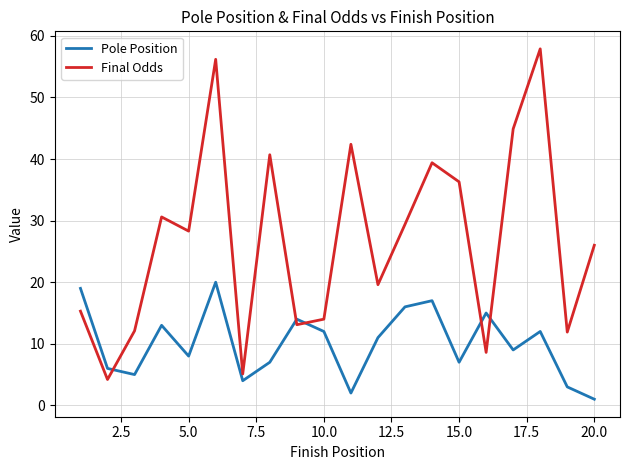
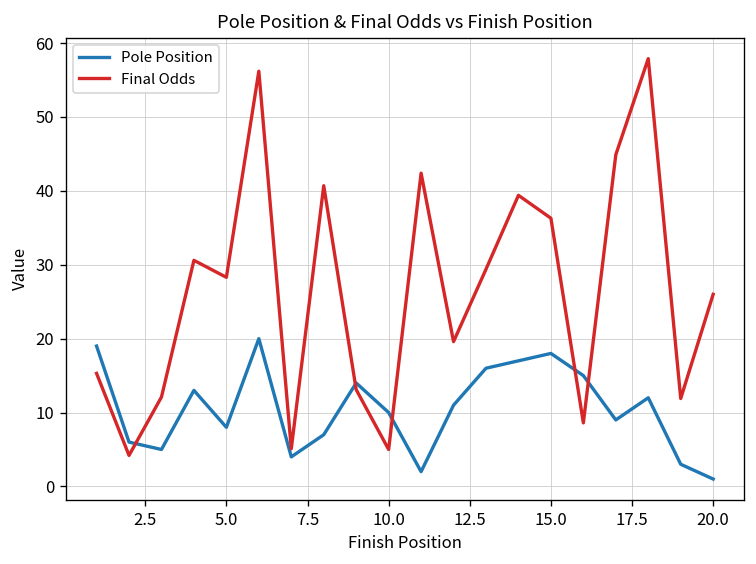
Pole Position, 10.0: 12 -> 10
Final Odds, 10.0: 14 -> 5
Pole Position, 15.0: 7 -> 18
